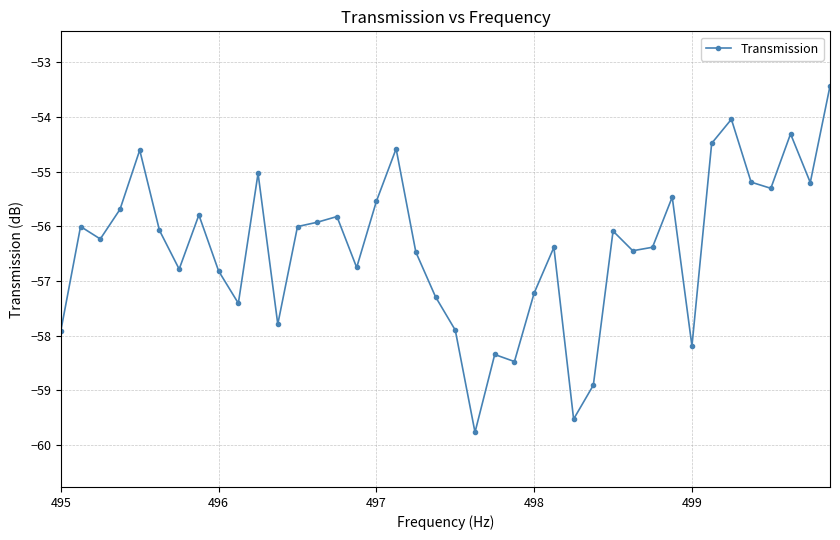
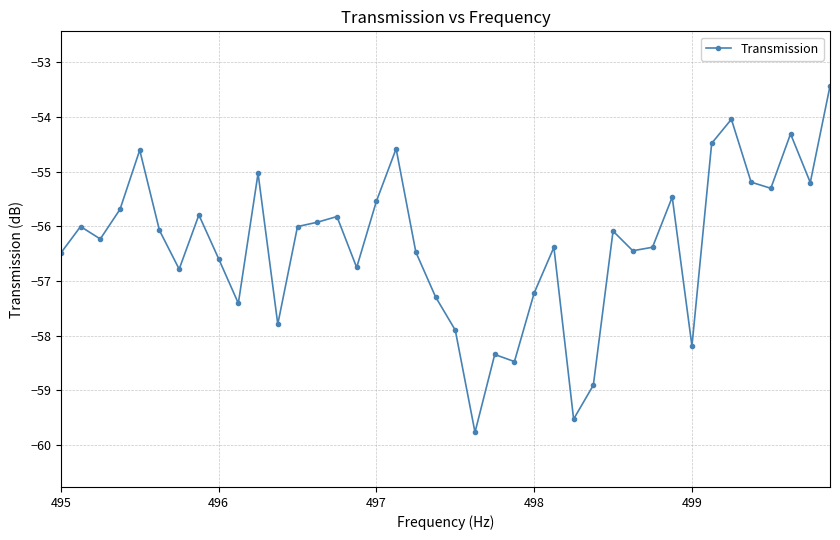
495: -57.9 -> -56.5
496: -56.8 -> -56.6
